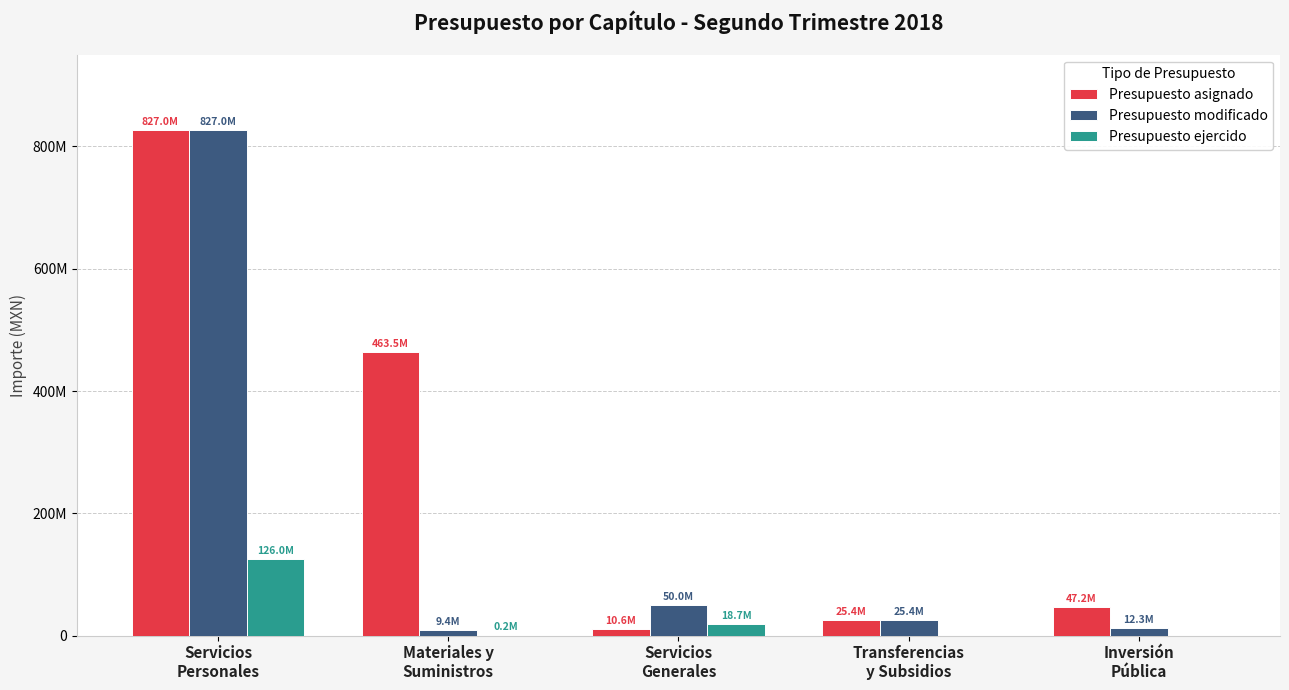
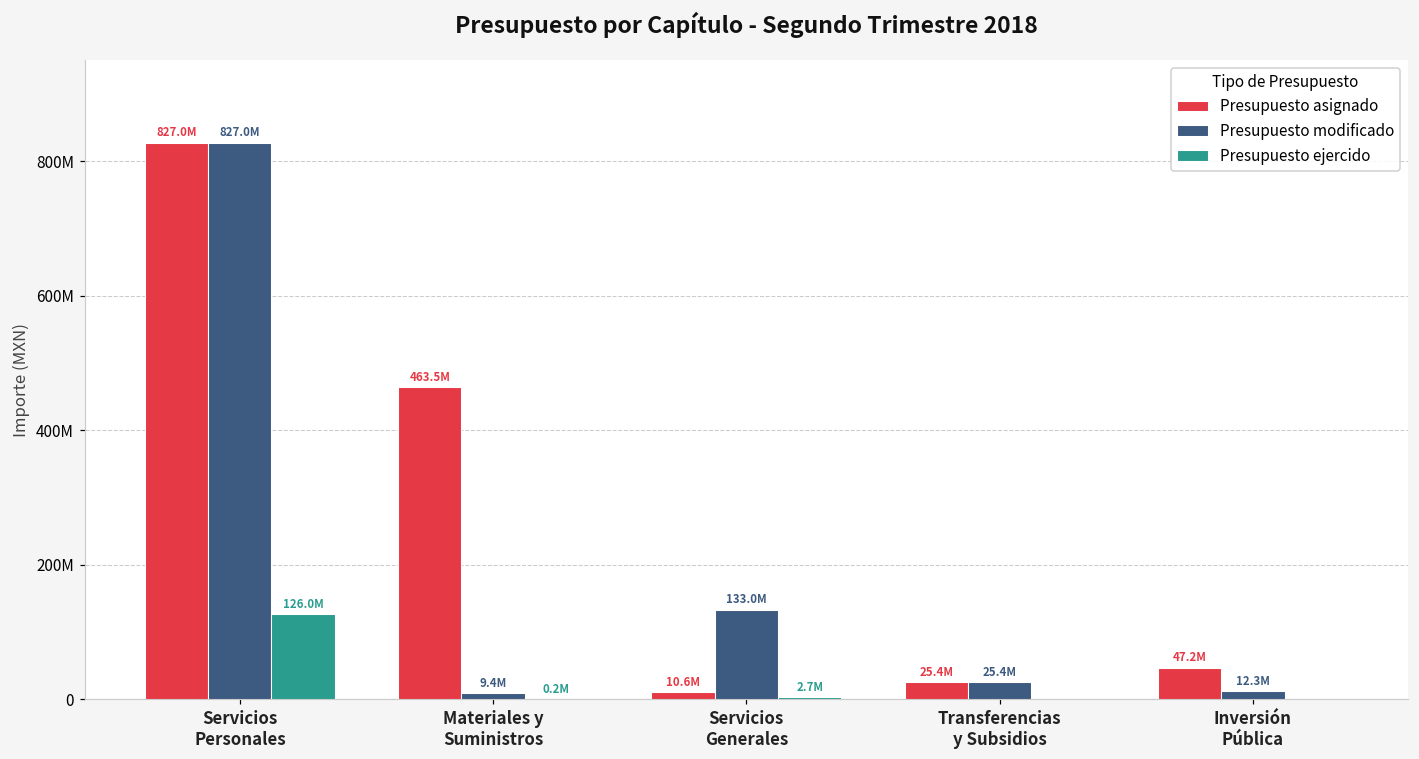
Presupuesto modificado, Servicios Generales: 50.0M -> 133.0M
Presupuesto ejercido, Servicios Generales: 18.7M -> 2.7M
